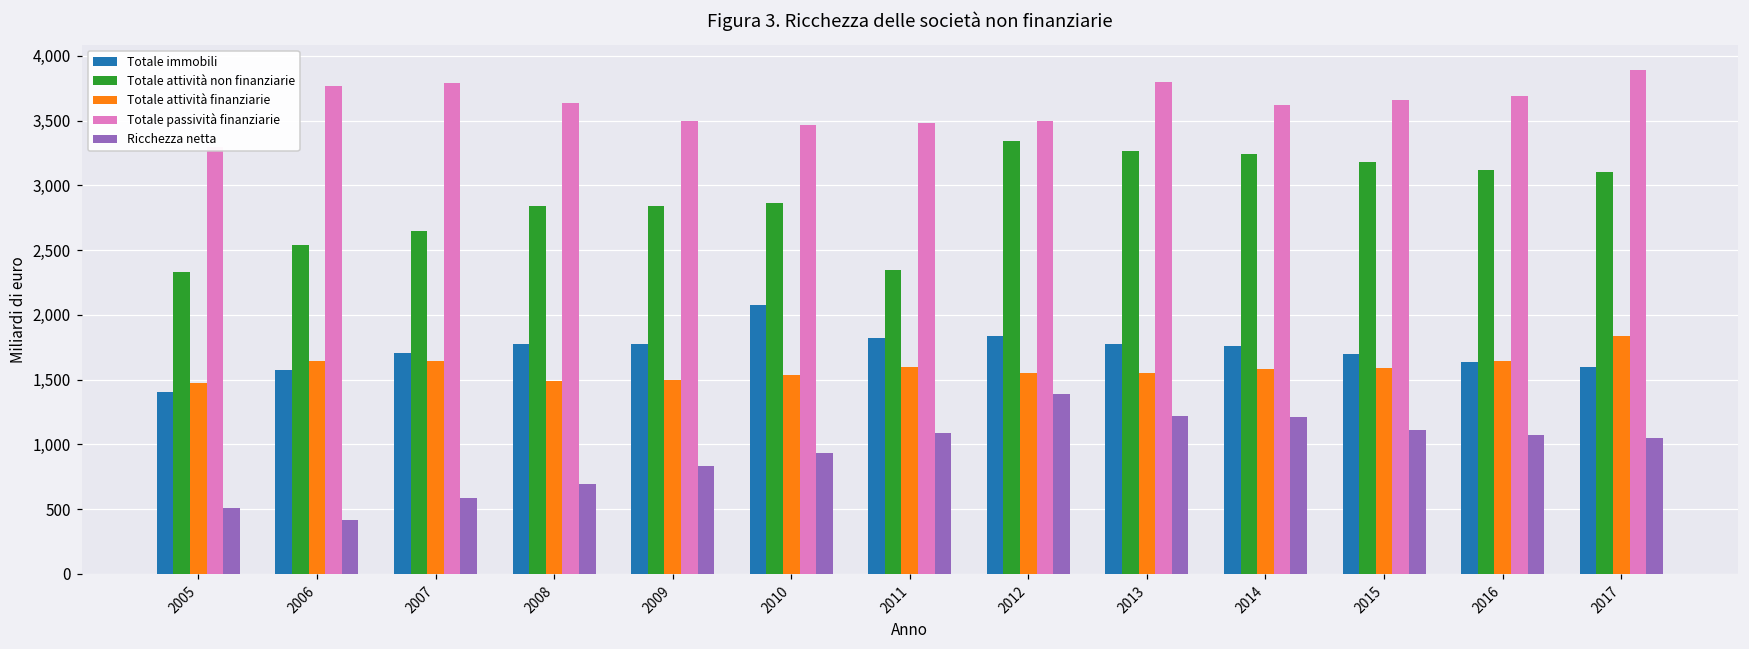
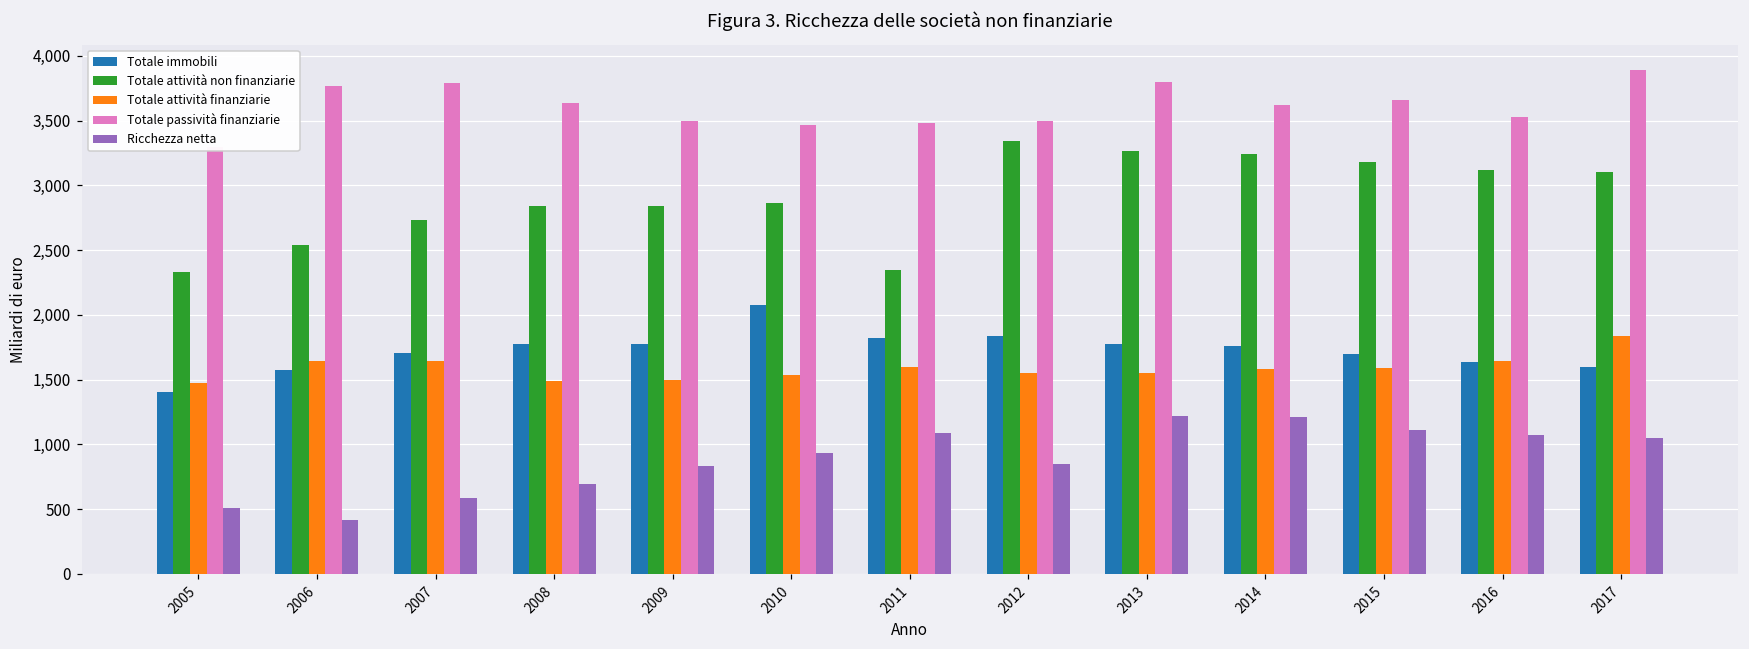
Totale attività non finanziarie, 2007: 2,650 -> 2,730
Ricchezza netta, 2012: 1,390 -> 850
Totale passività finanziarie, 2016: 3,690 -> 3,530
